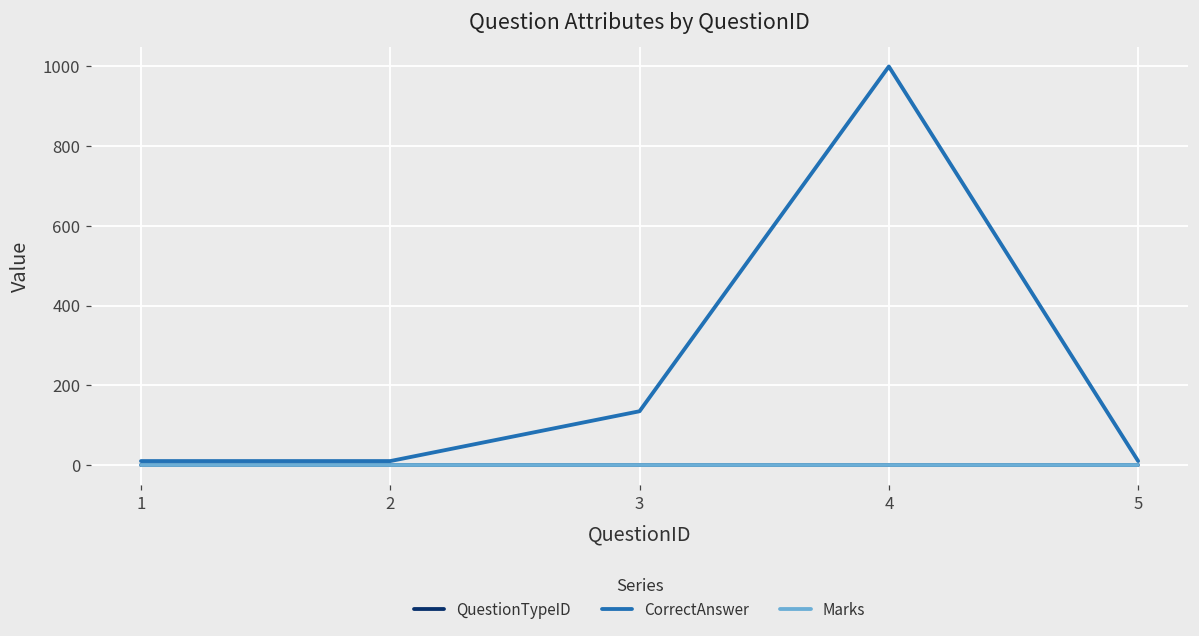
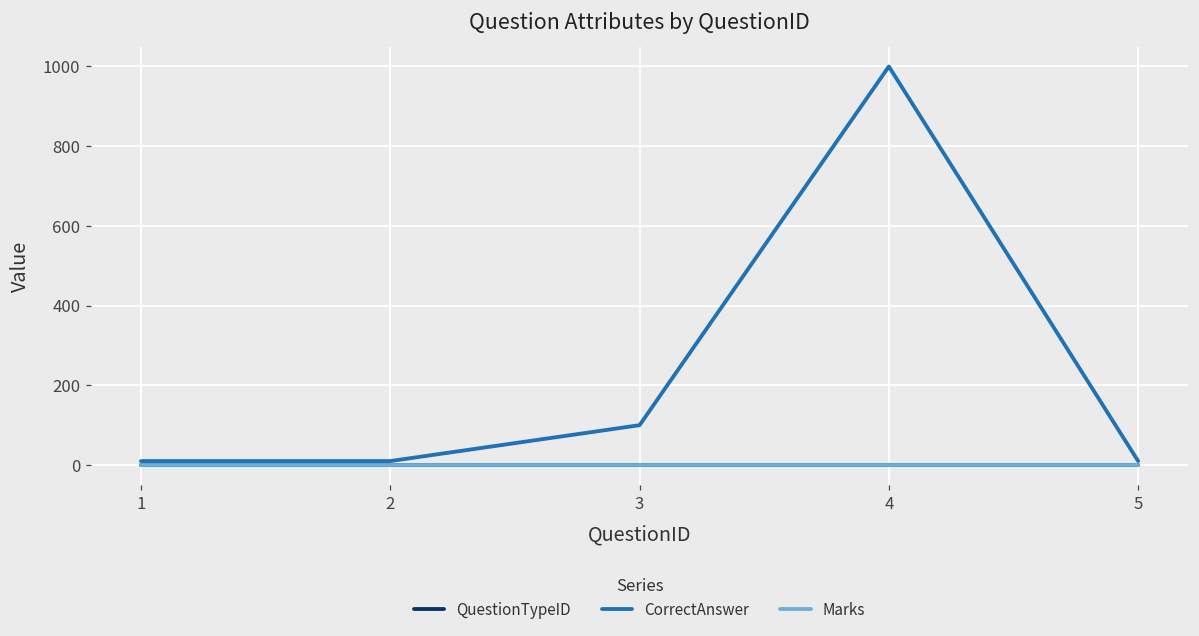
CorrectAnswer, 3: 140 -> 100
